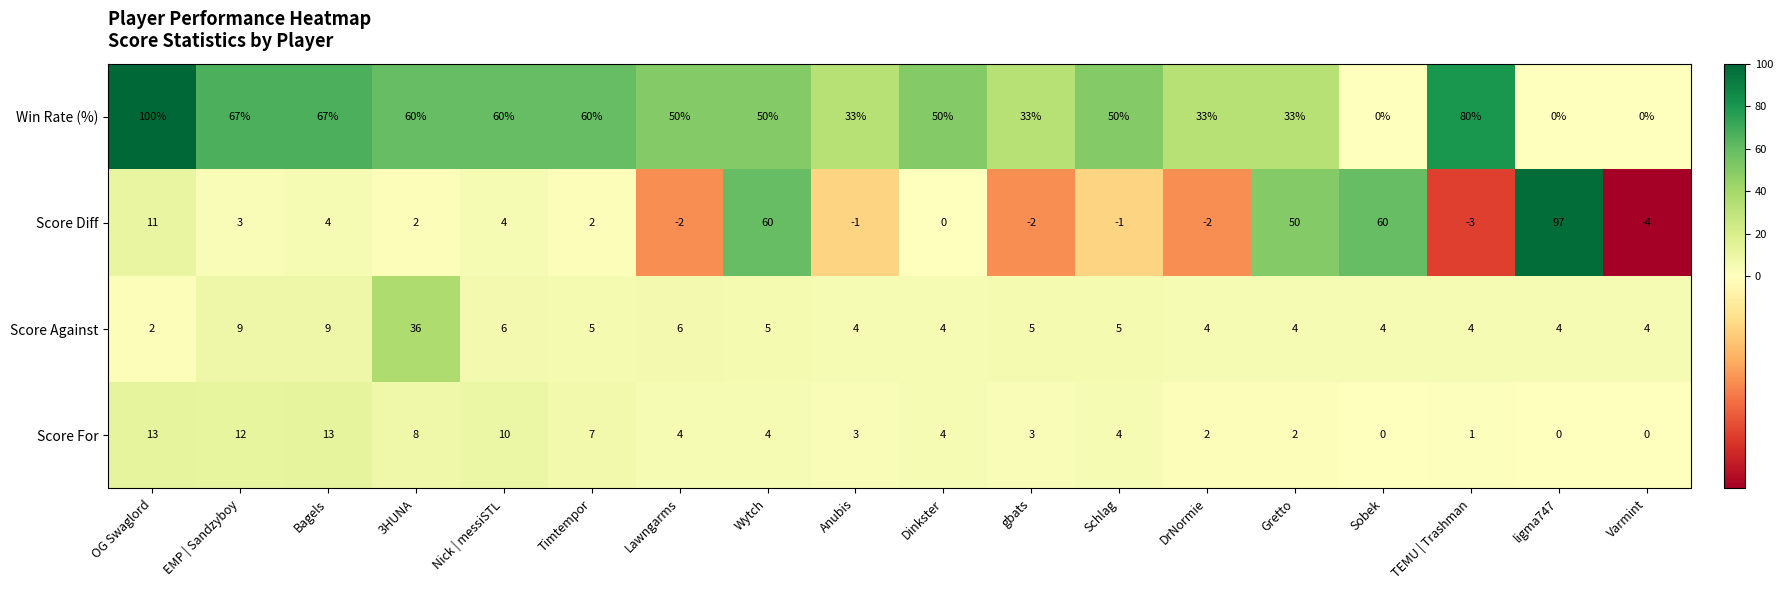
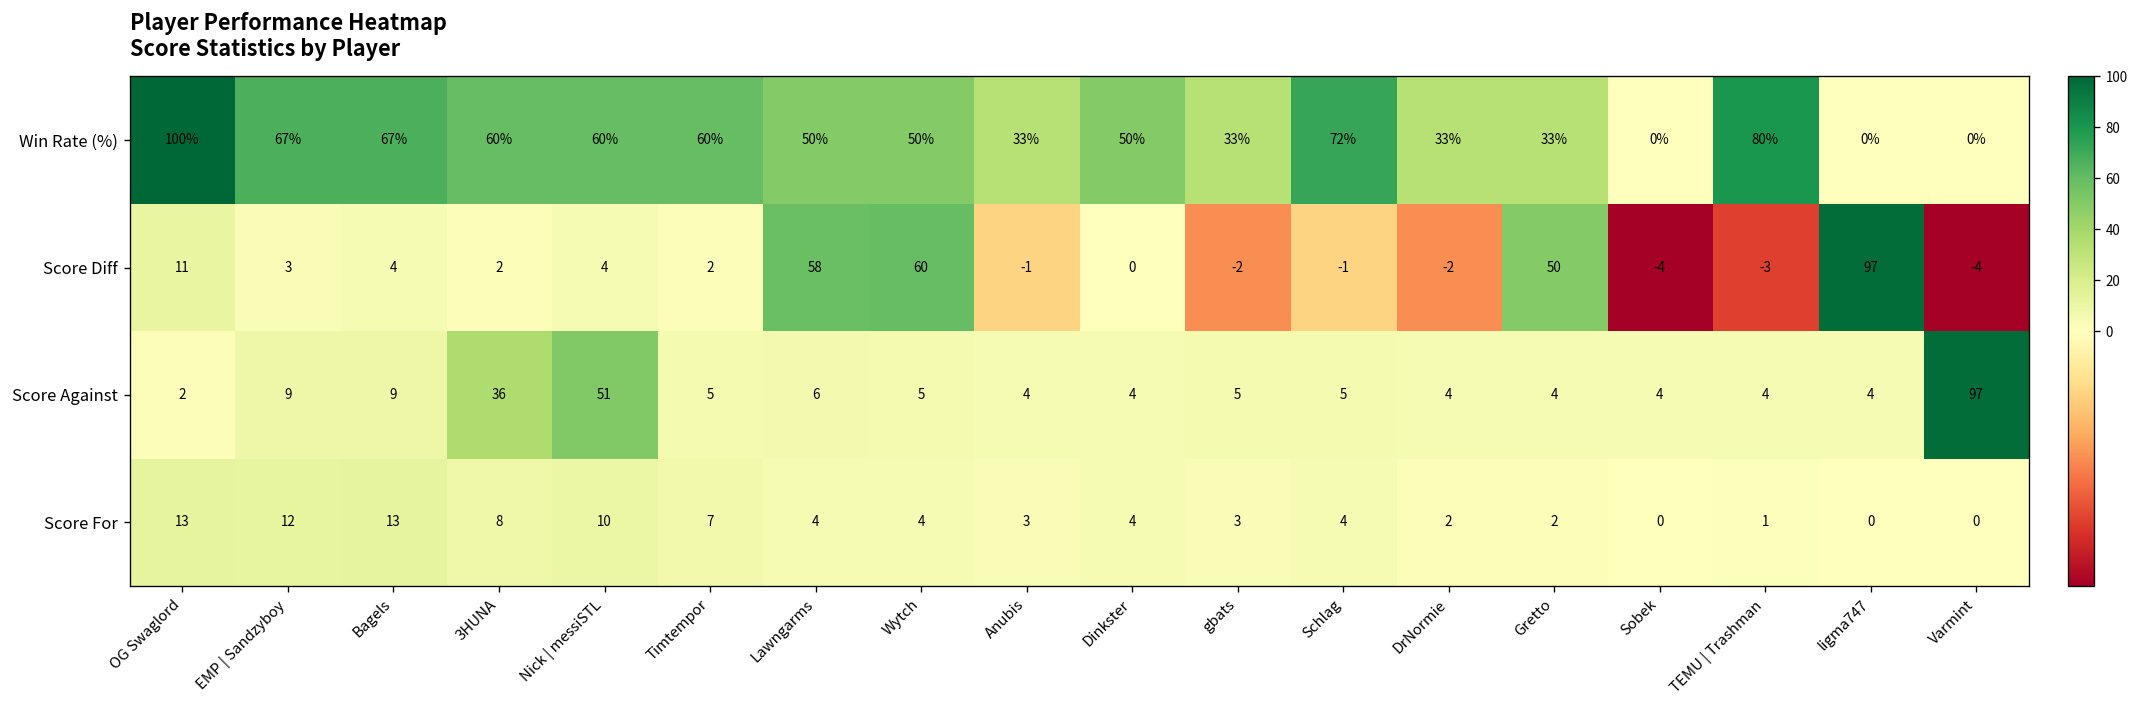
Win Rate (%), Schlag: 50% -> 72%
Score Diff, Lawngarms: -2 -> 58
Score Diff, Sobek: 60 -> -4
Score Against, Nick | messiSTL: 6 -> 51
Score Against, Varmint: 4 -> 97
